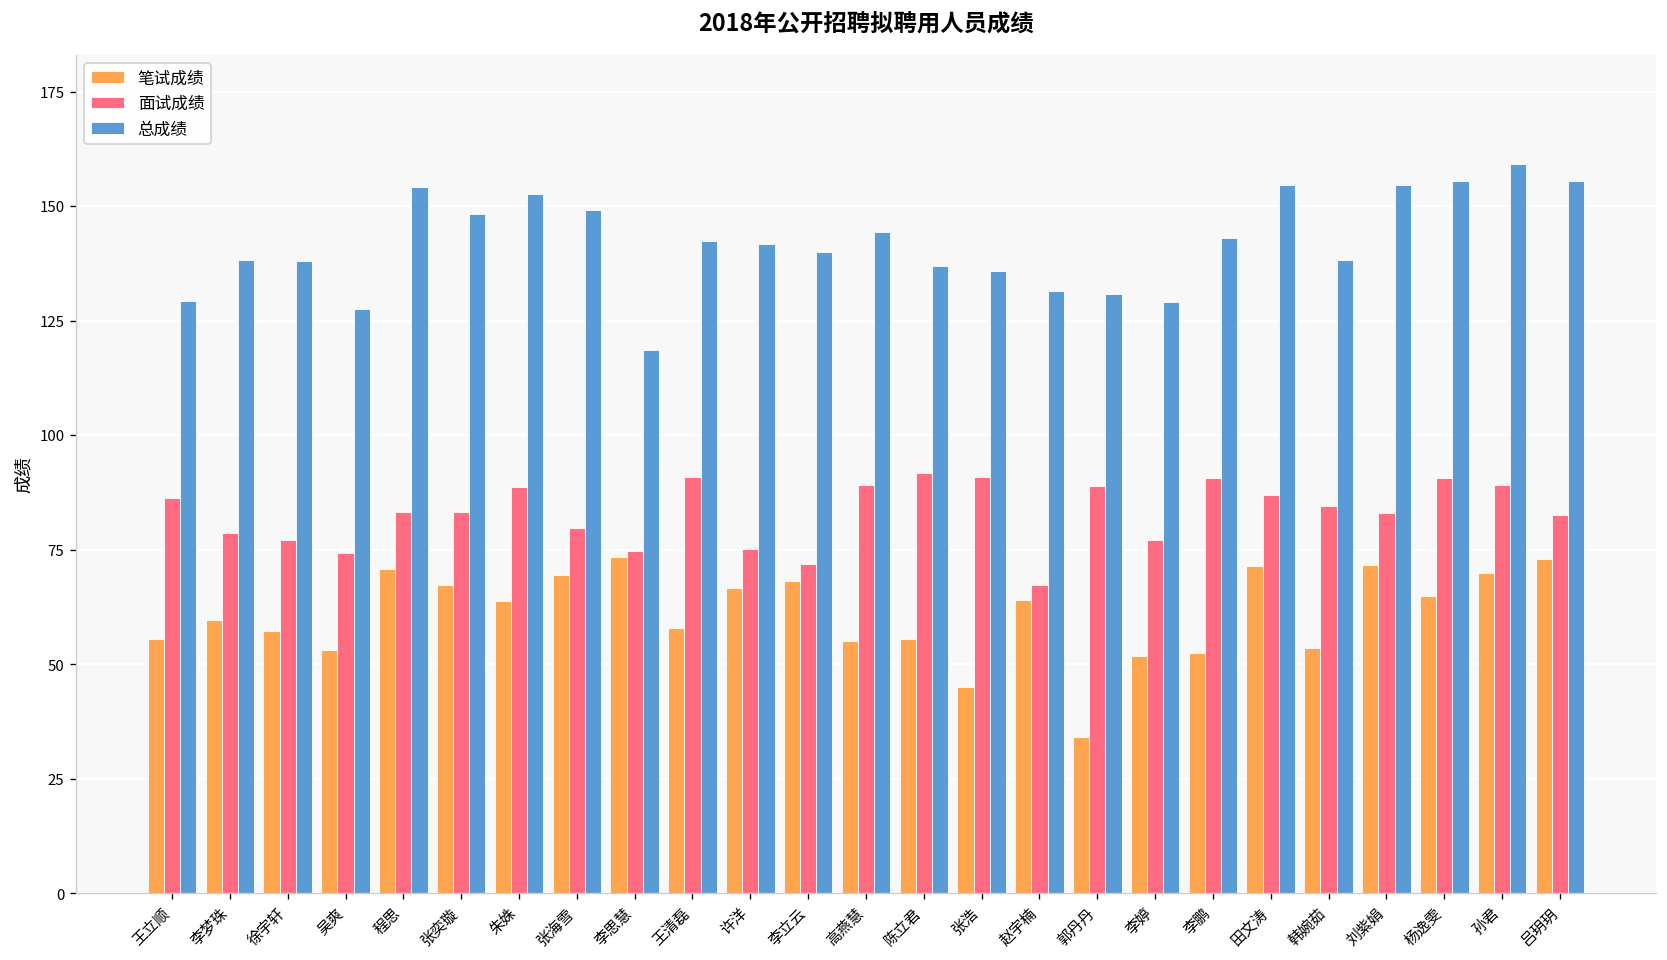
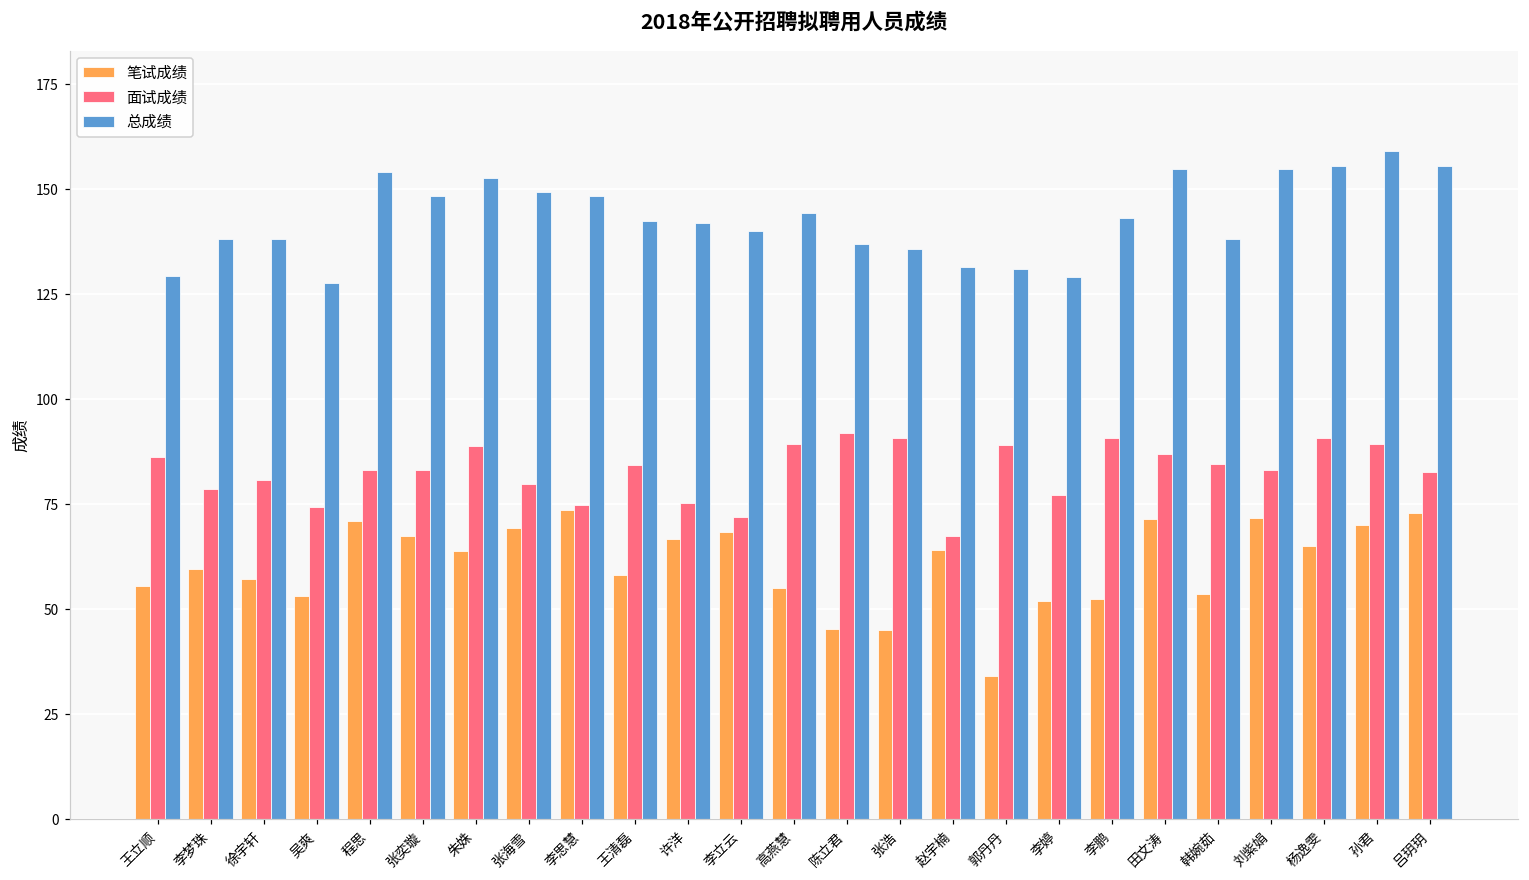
面试成绩, 徐宇轩: 77 -> 81
总成绩, 李思慧: 119 -> 148
面试成绩, 王清磊: 91 -> 84
笔试成绩, 陈立君: 56 -> 45
